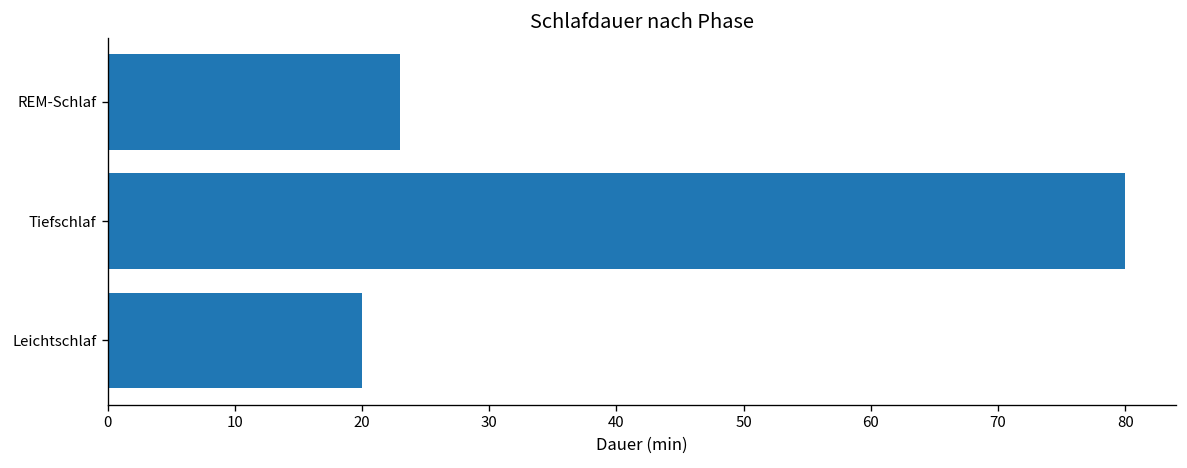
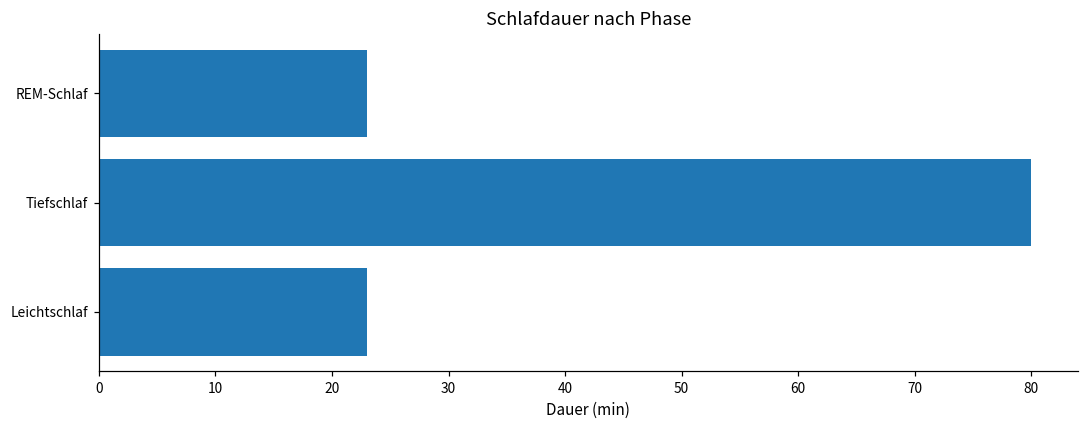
Leichtschlaf: 20 -> 23
